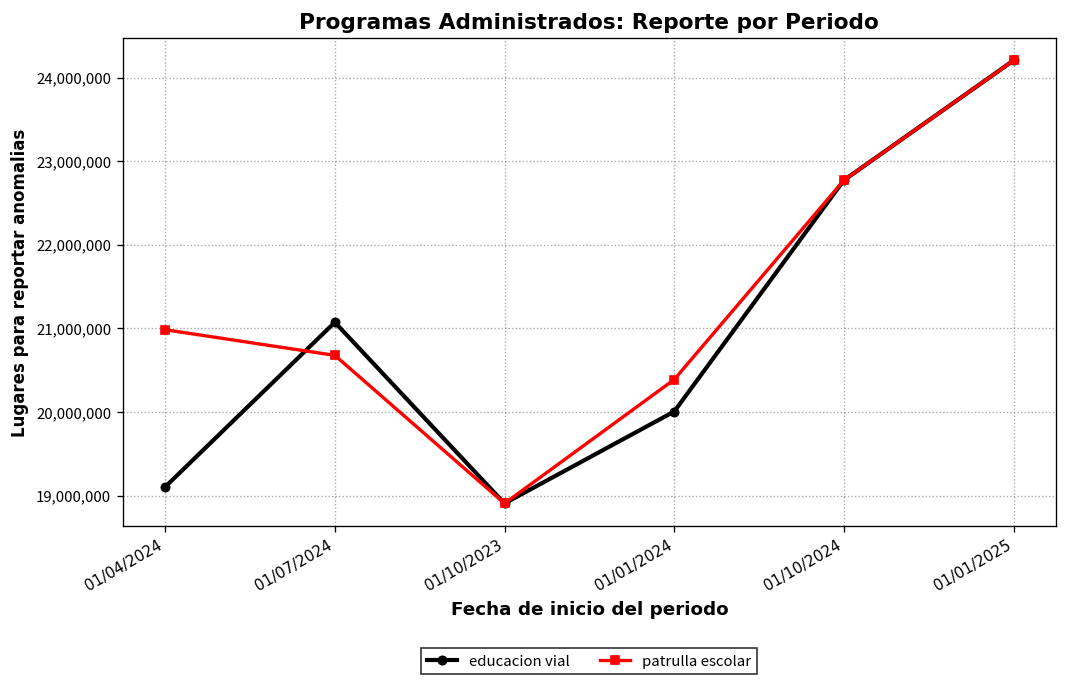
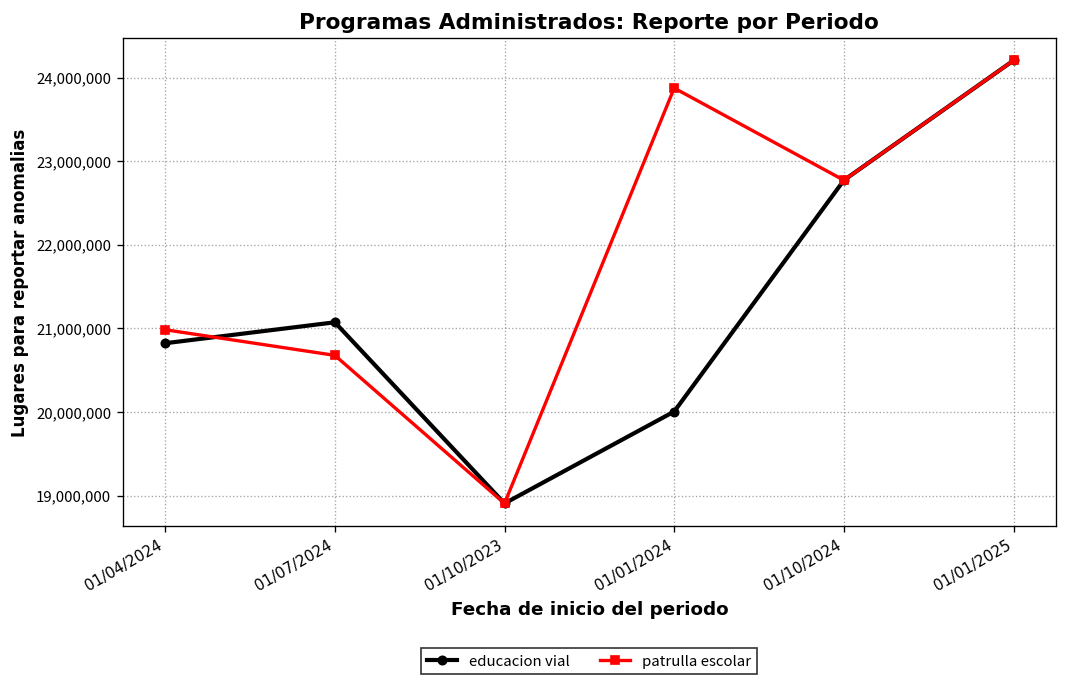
educacion vial, 01/04/2024: 19,100,000 -> 20,800,000
patrulla escolar, 01/01/2024: 20,400,000 -> 23,900,000
